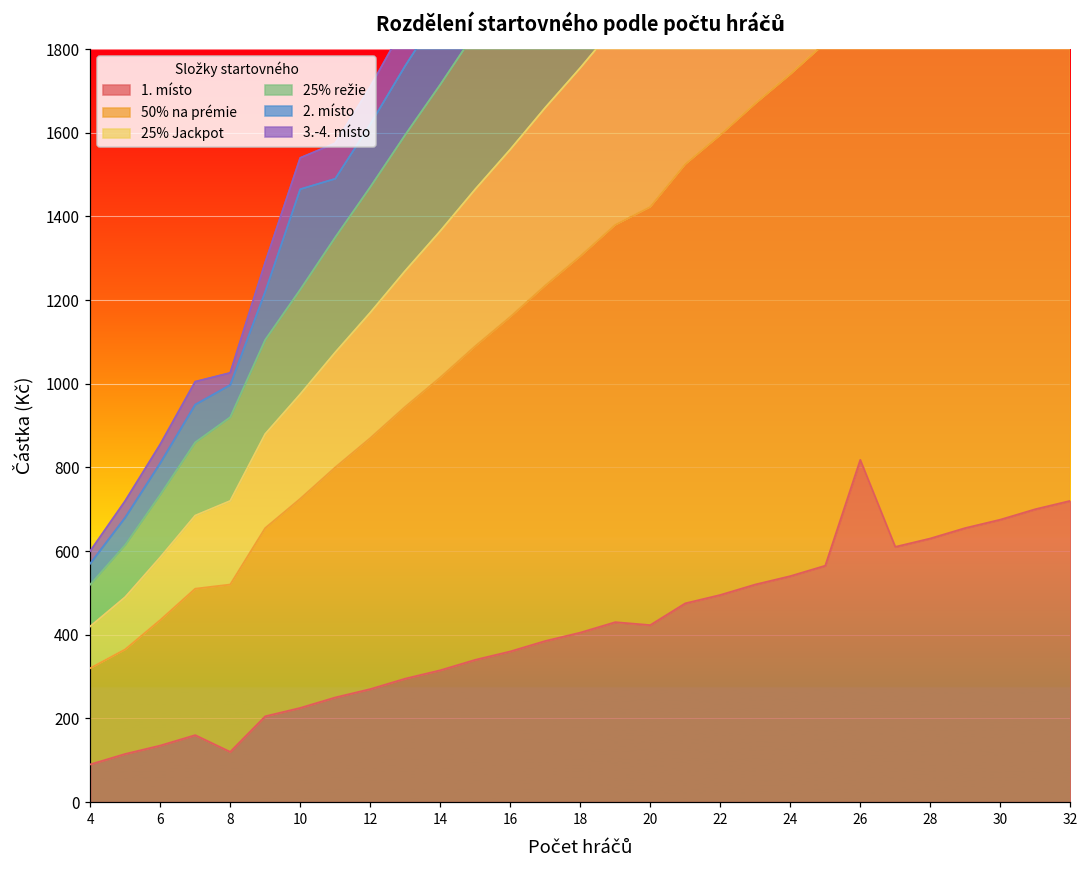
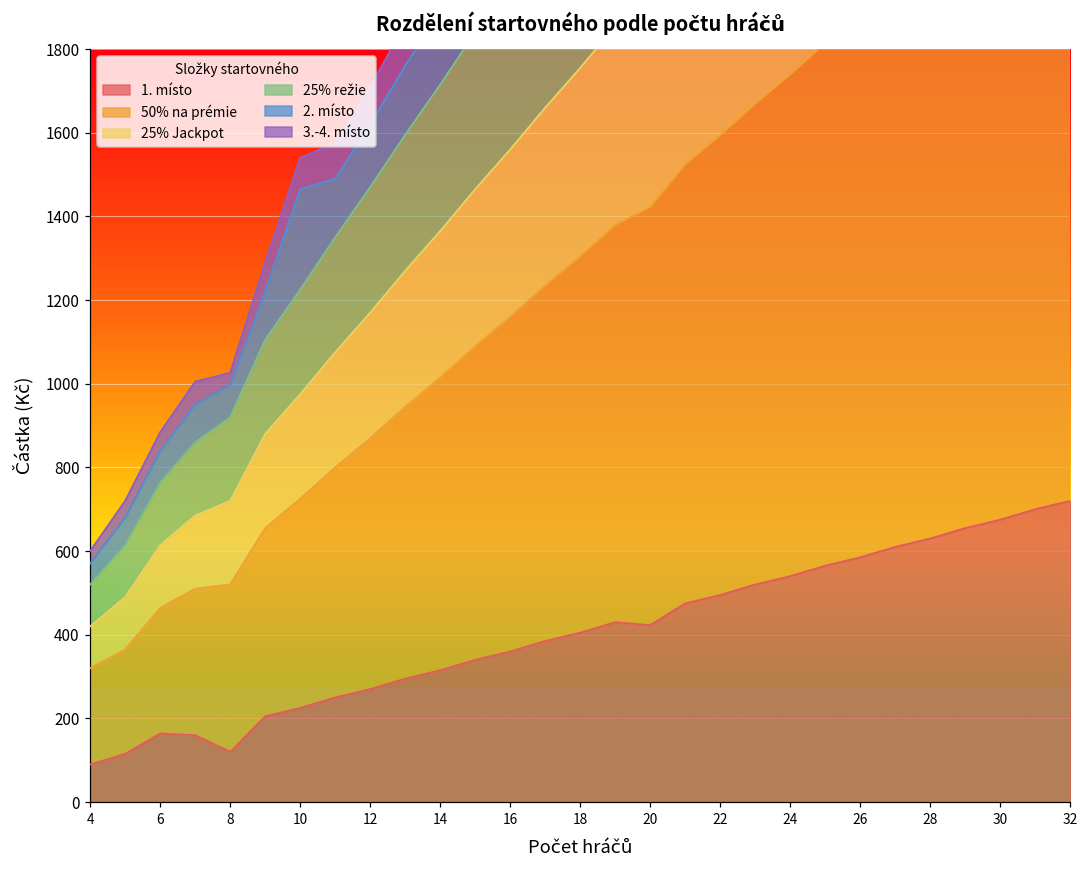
1. místo, 6: 140 -> 160
1. místo, 26: 820 -> 590
